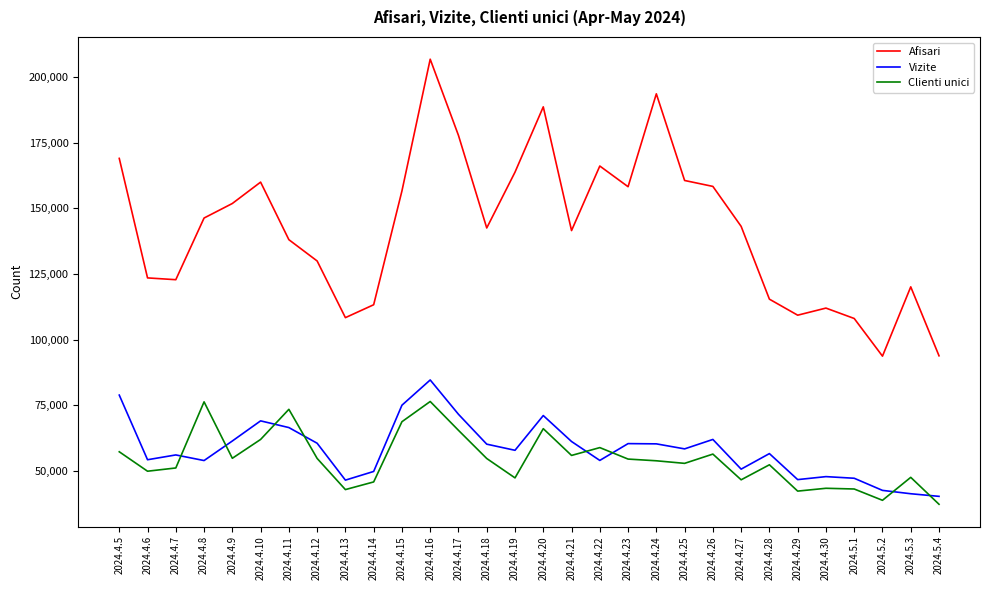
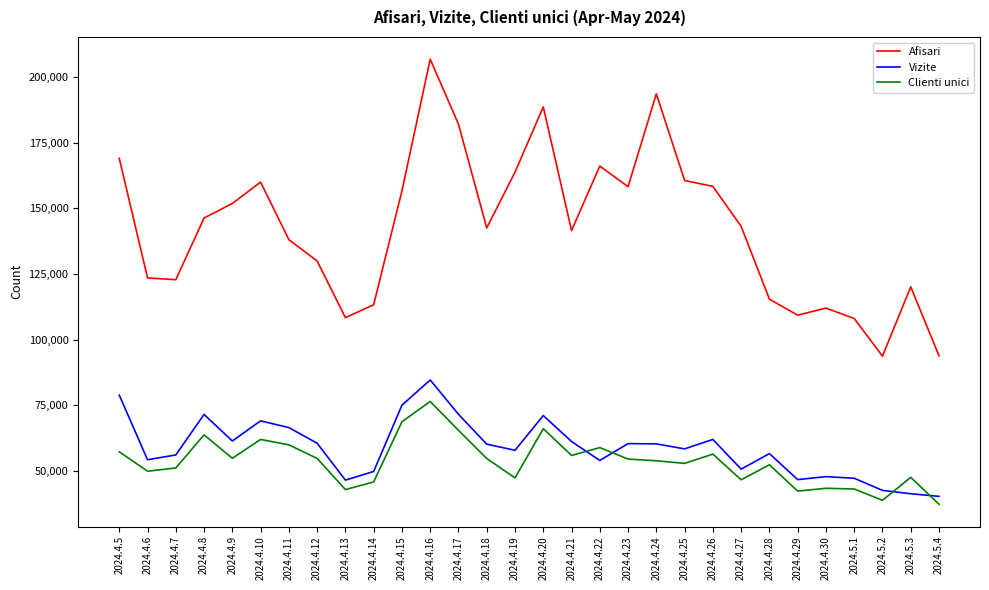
Vizite, 2024.4.8: 54,000 -> 72,000
Clienti unici, 2024.4.8: 76,000 -> 64,000
Clienti unici, 2024.4.11: 73,000 -> 60,000
Afisari, 2024.4.17: 178,000 -> 182,000
